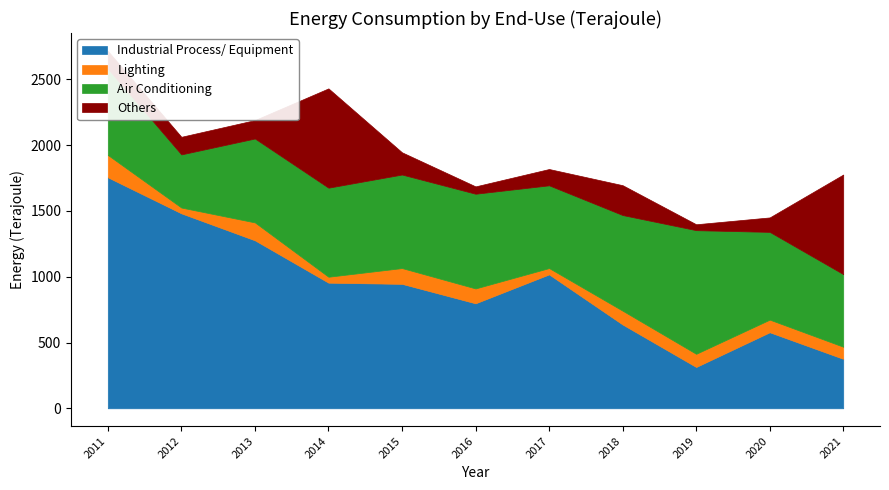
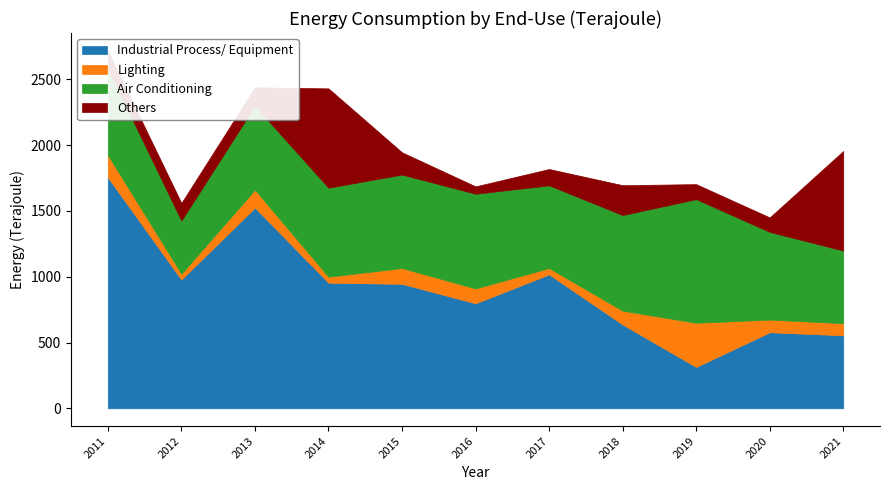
Industrial Process/ Equipment, 2012: 1480 -> 980
Industrial Process/ Equipment, 2013: 1280 -> 1530
Lighting, 2019: 100 -> 340
Others, 2019: 50 -> 110
Industrial Process/ Equipment, 2021: 380 -> 560
